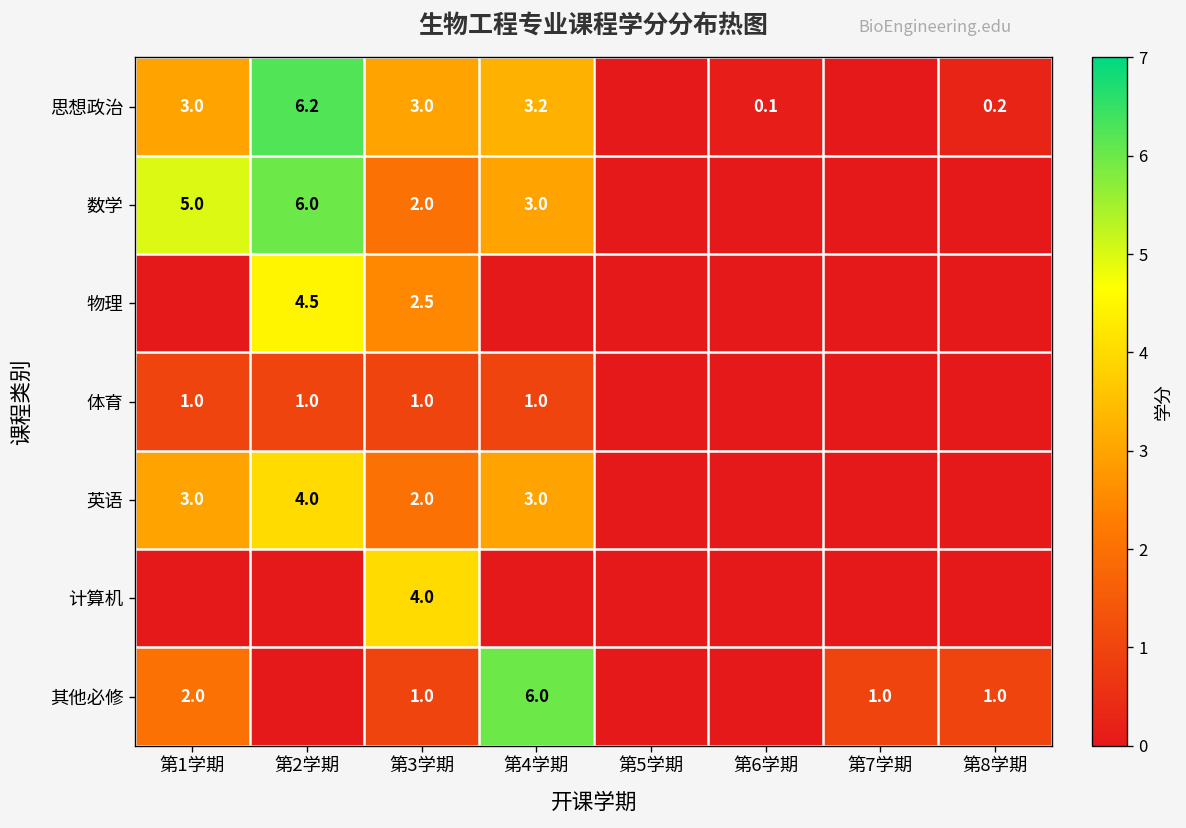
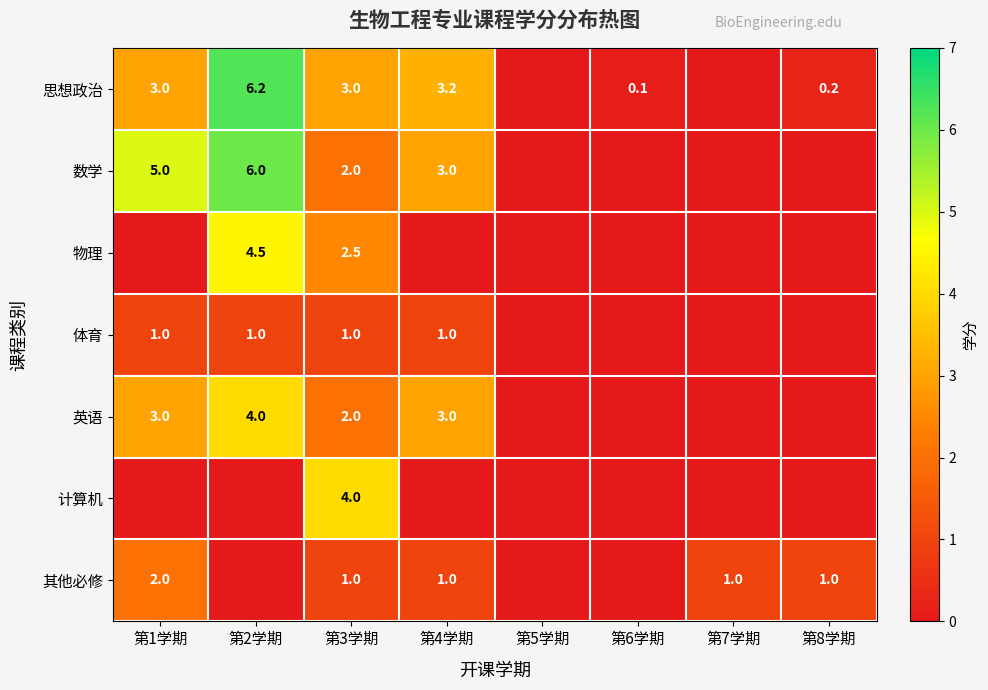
其他必修, 第4学期: 6.0 -> 1.0
